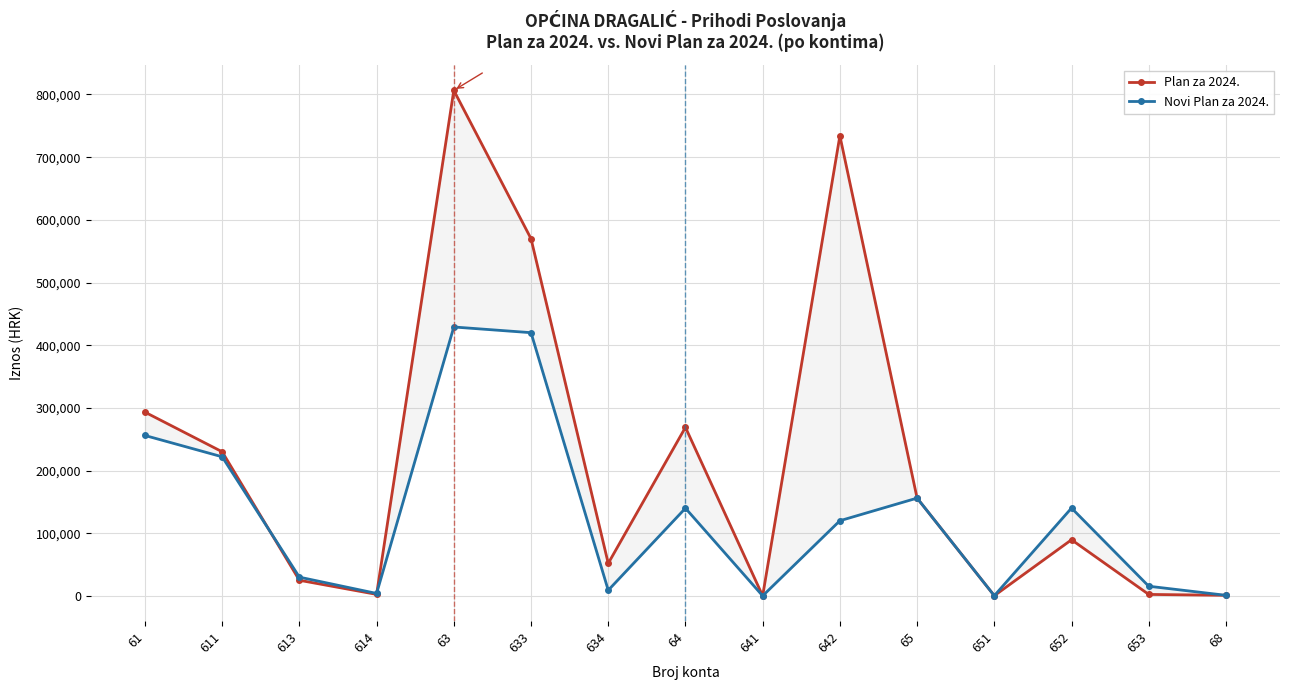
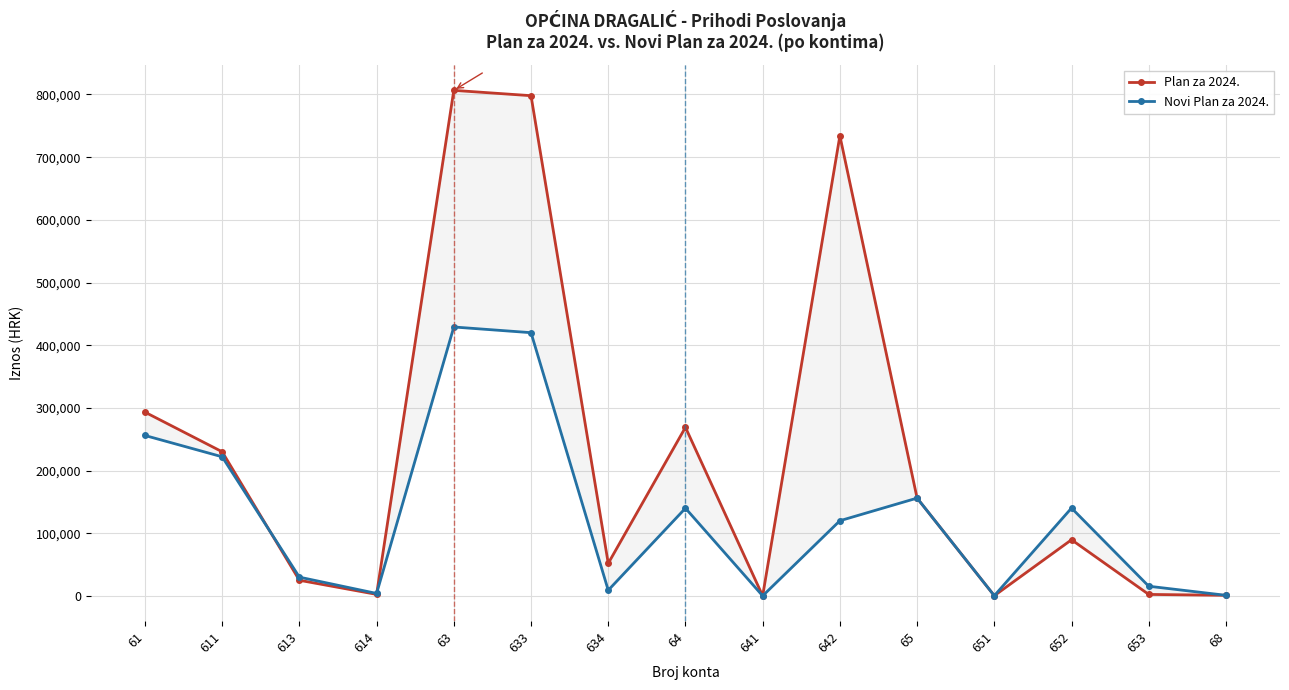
Plan za 2024., 633: 570,000 -> 800,000
